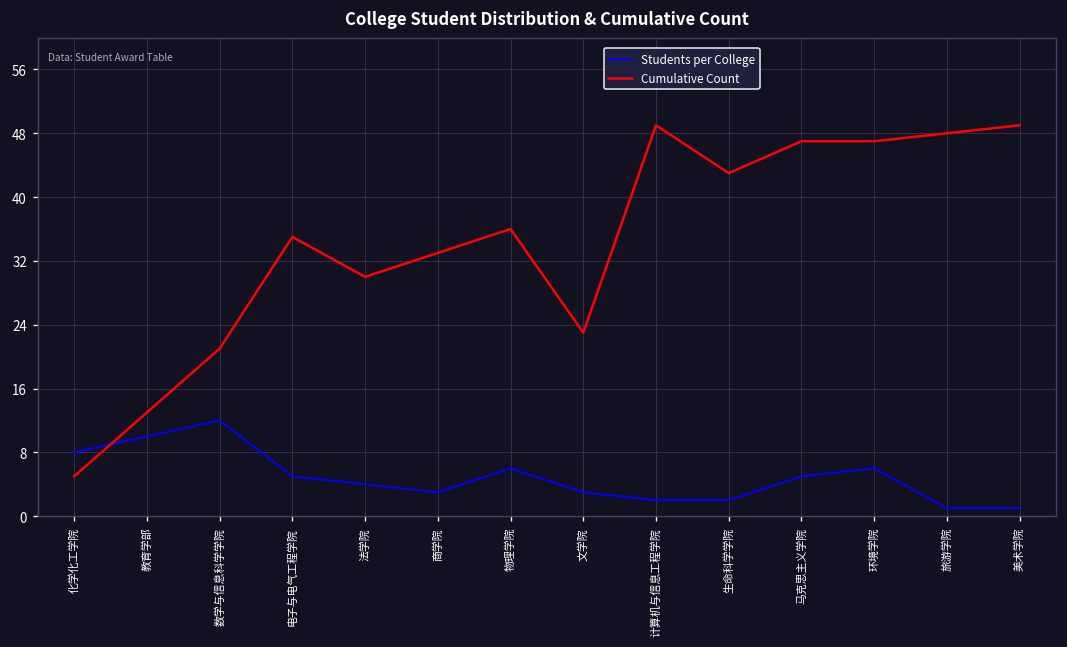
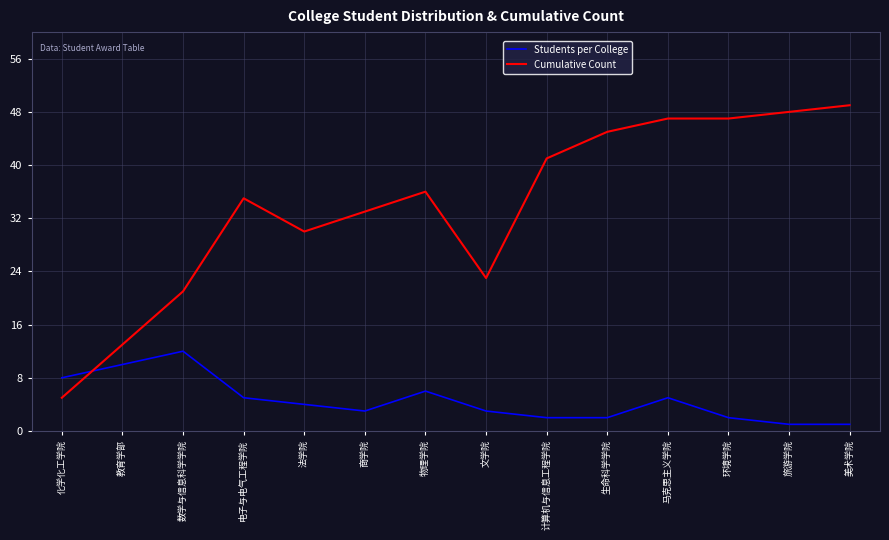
Cumulative Count, 计算机与信息工程学院: 49 -> 41
Cumulative Count, 生命科学学院: 43 -> 45
Students per College, 环境学院: 6 -> 2
